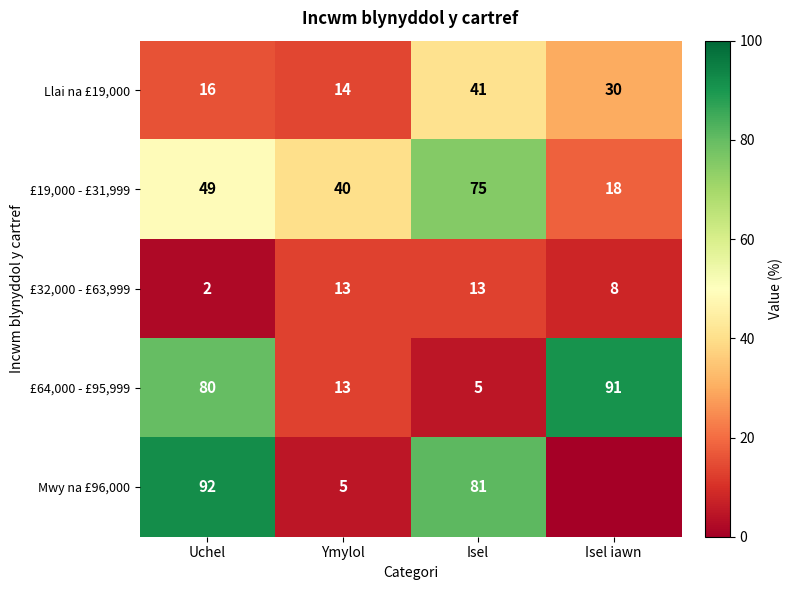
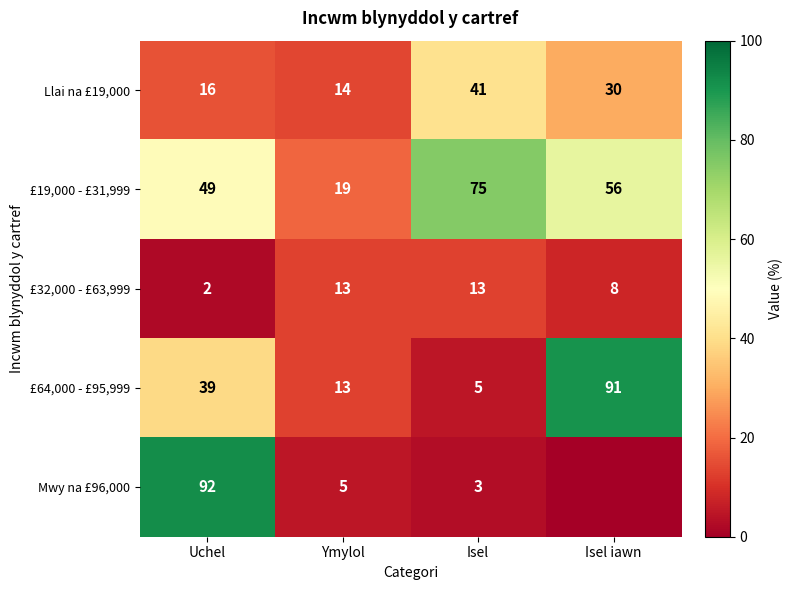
£19,000 - £31,999, Ymylol: 40 -> 19
£19,000 - £31,999, Isel iawn: 18 -> 56
£64,000 - £95,999, Uchel: 80 -> 39
Mwy na £96,000, Isel: 81 -> 3
